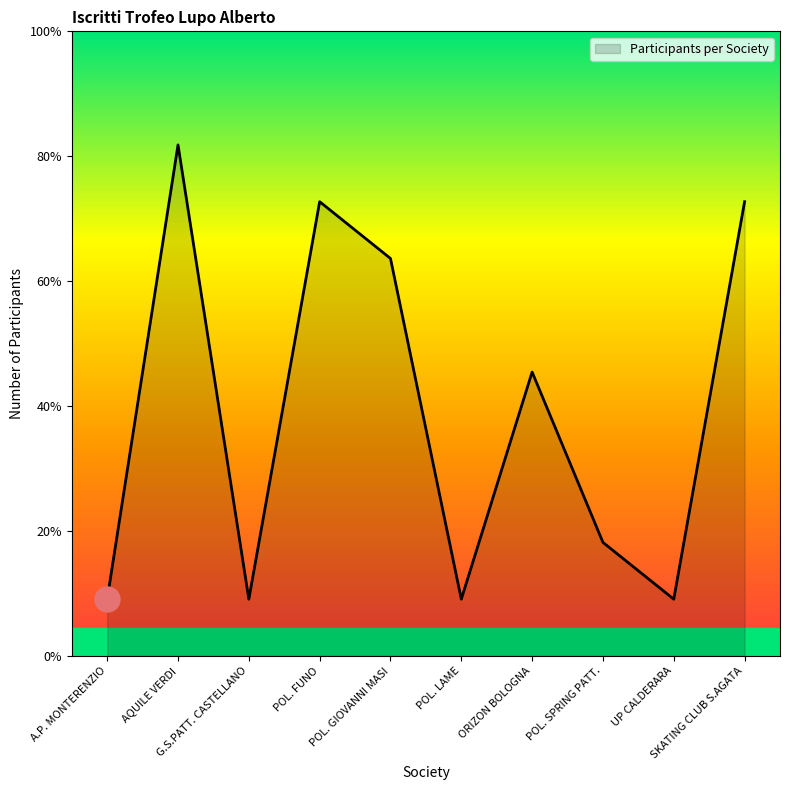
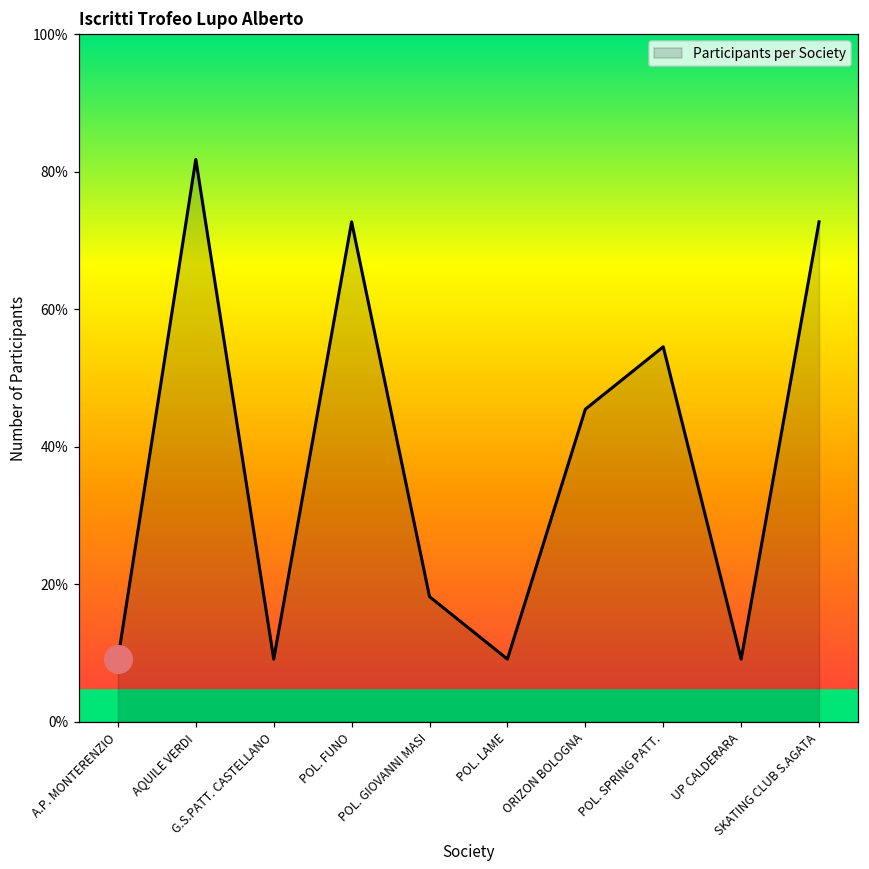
Participants per Society, POL. GIOVANNI MASI: 64% -> 18%
Participants per Society, POL. SPRING PATT.: 18% -> 55%
